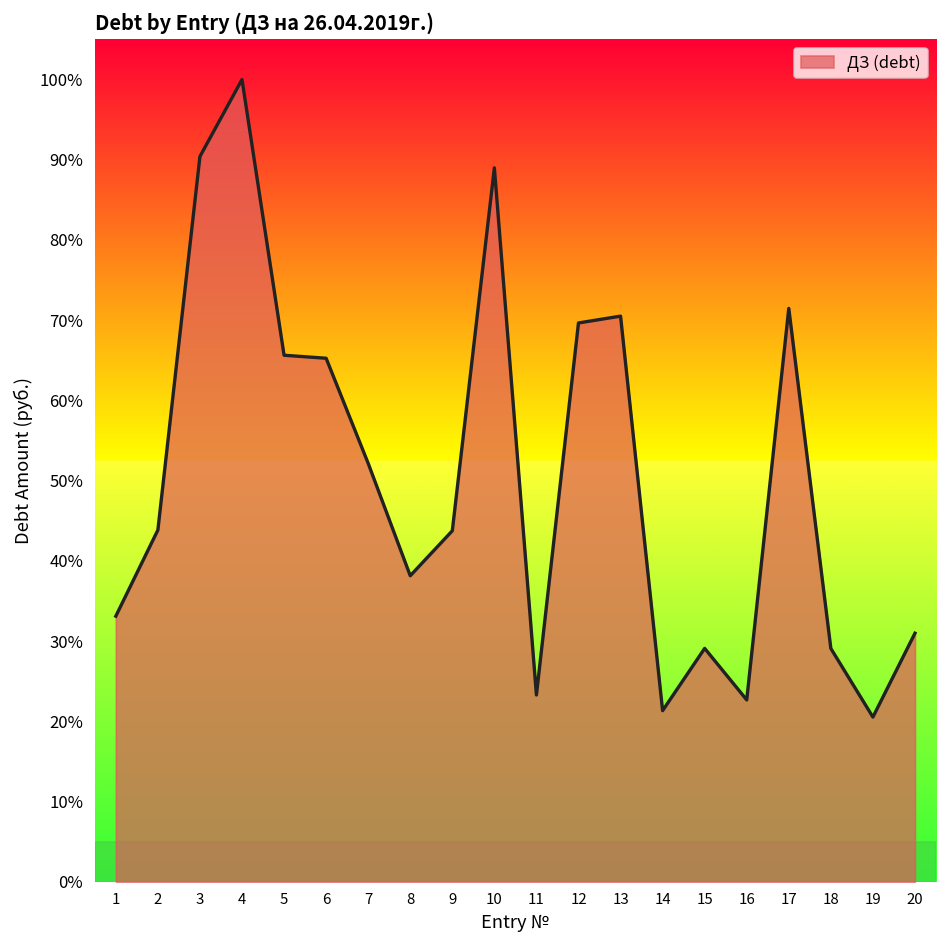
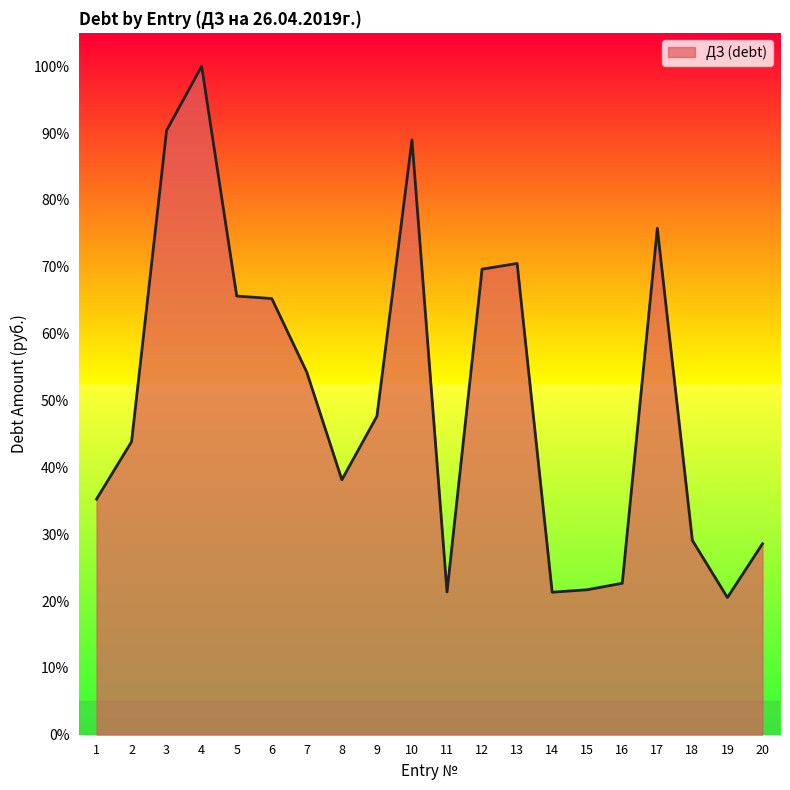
1: 33% -> 35%
7: 52% -> 54%
9: 44% -> 48%
11: 23% -> 21%
15: 29% -> 22%
17: 71% -> 76%
20: 31% -> 29%
